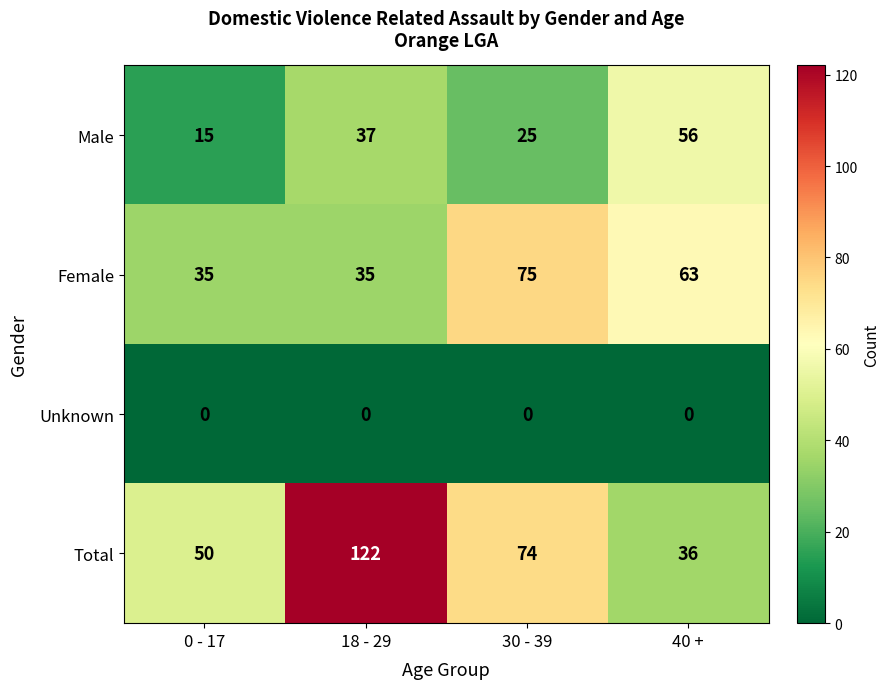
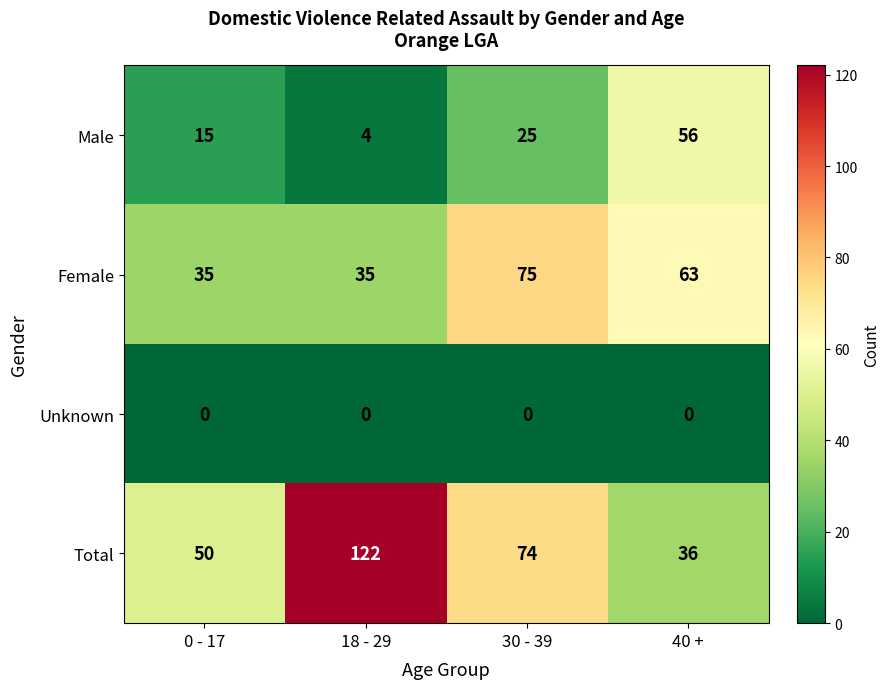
Male, 18 - 29: 37 -> 4
